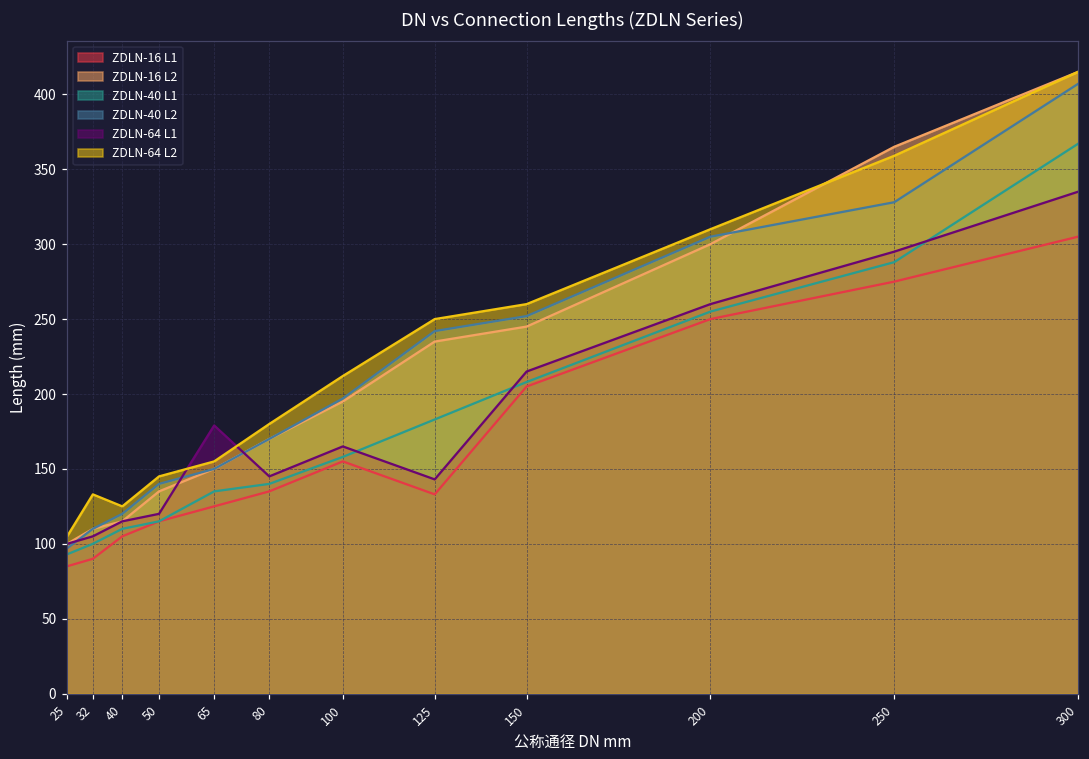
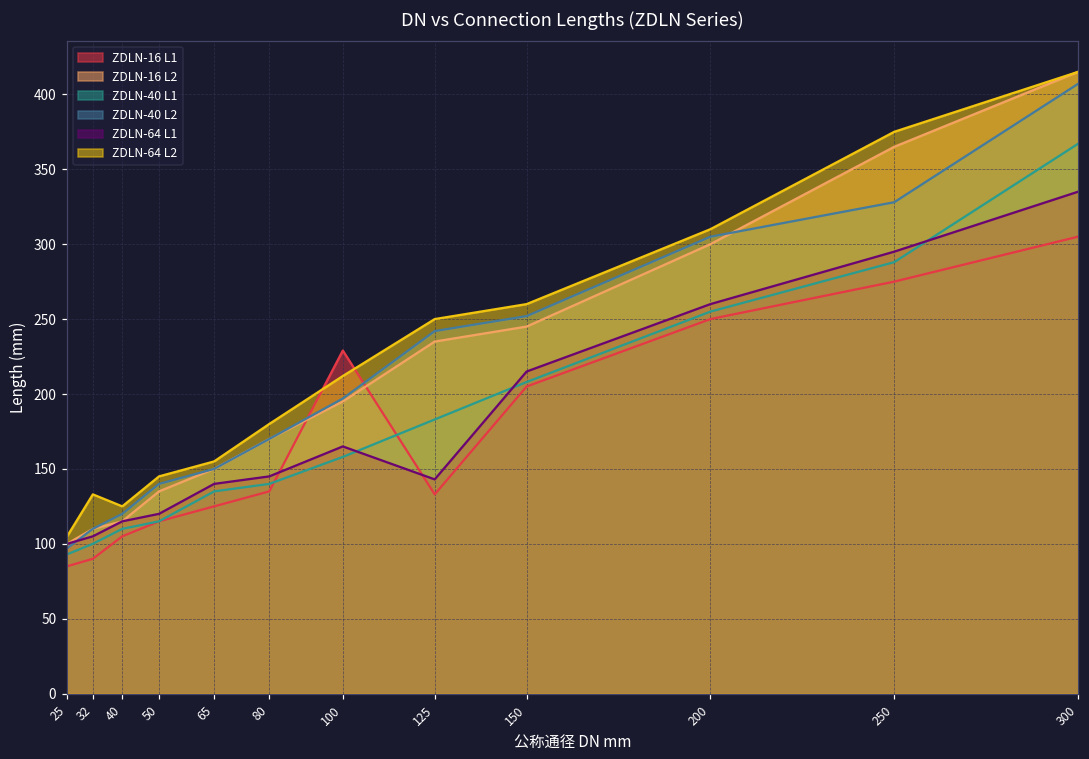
ZDLN-64 L1, 65: 179 -> 140
ZDLN-16 L1, 100: 155 -> 229
ZDLN-64 L2, 250: 359 -> 375
